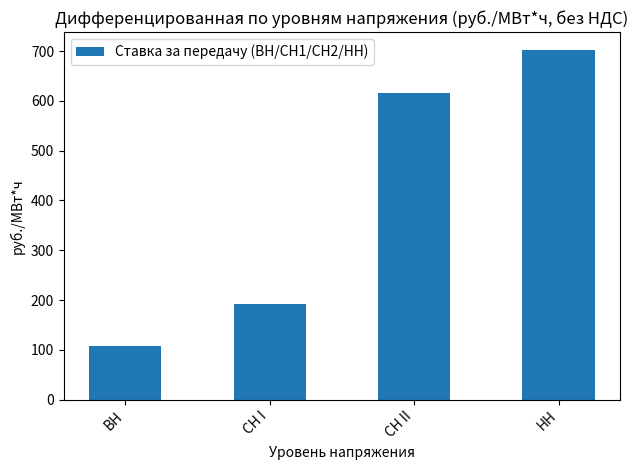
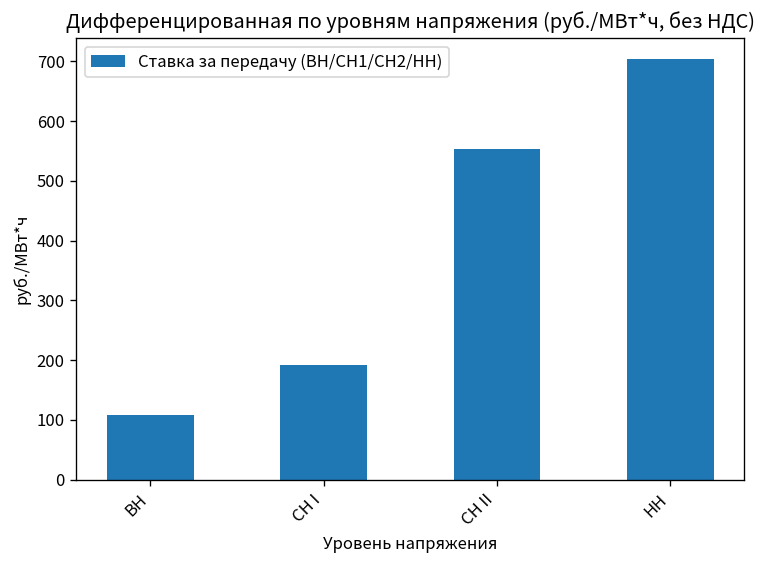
СН II: 610 -> 550
